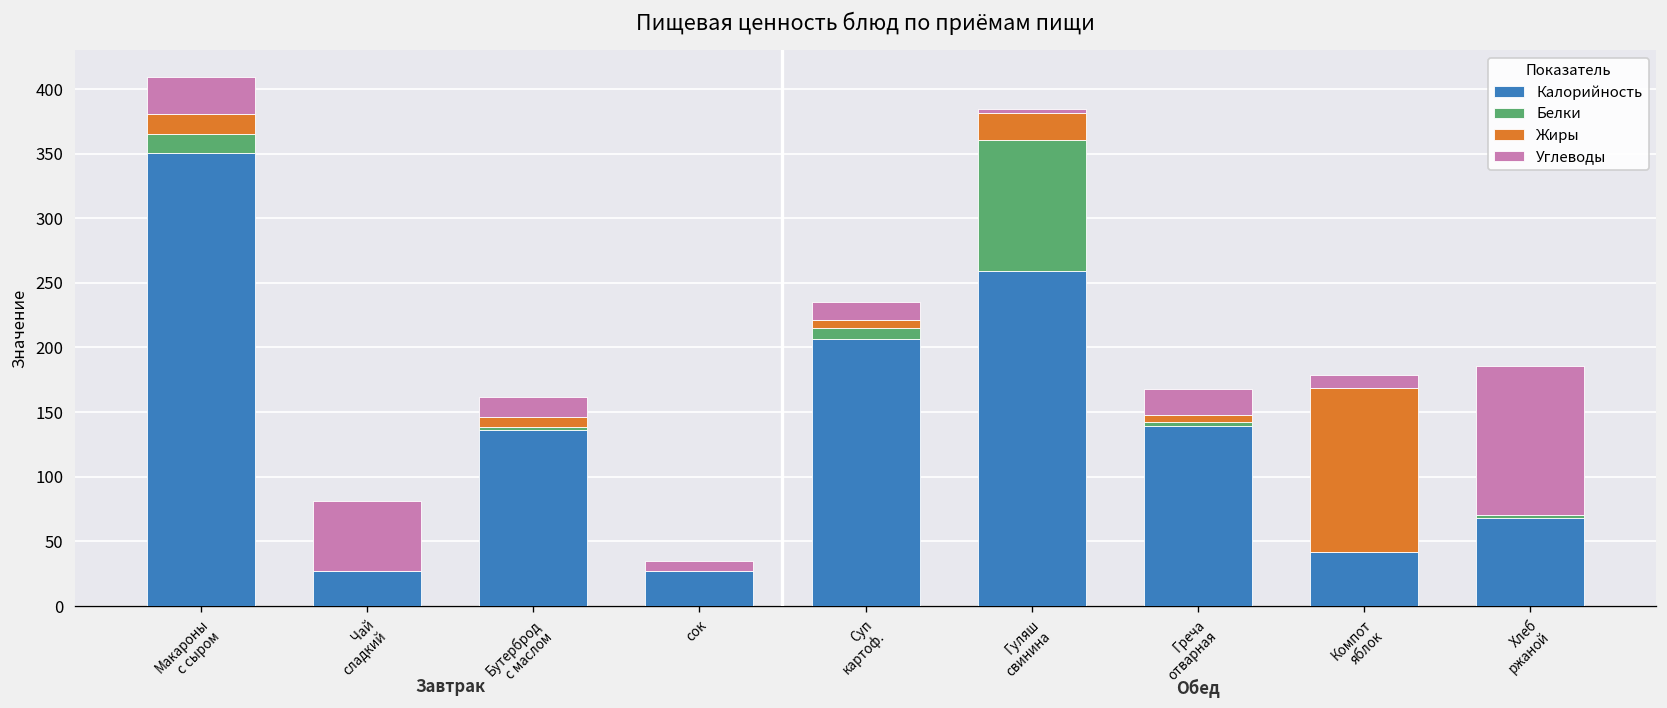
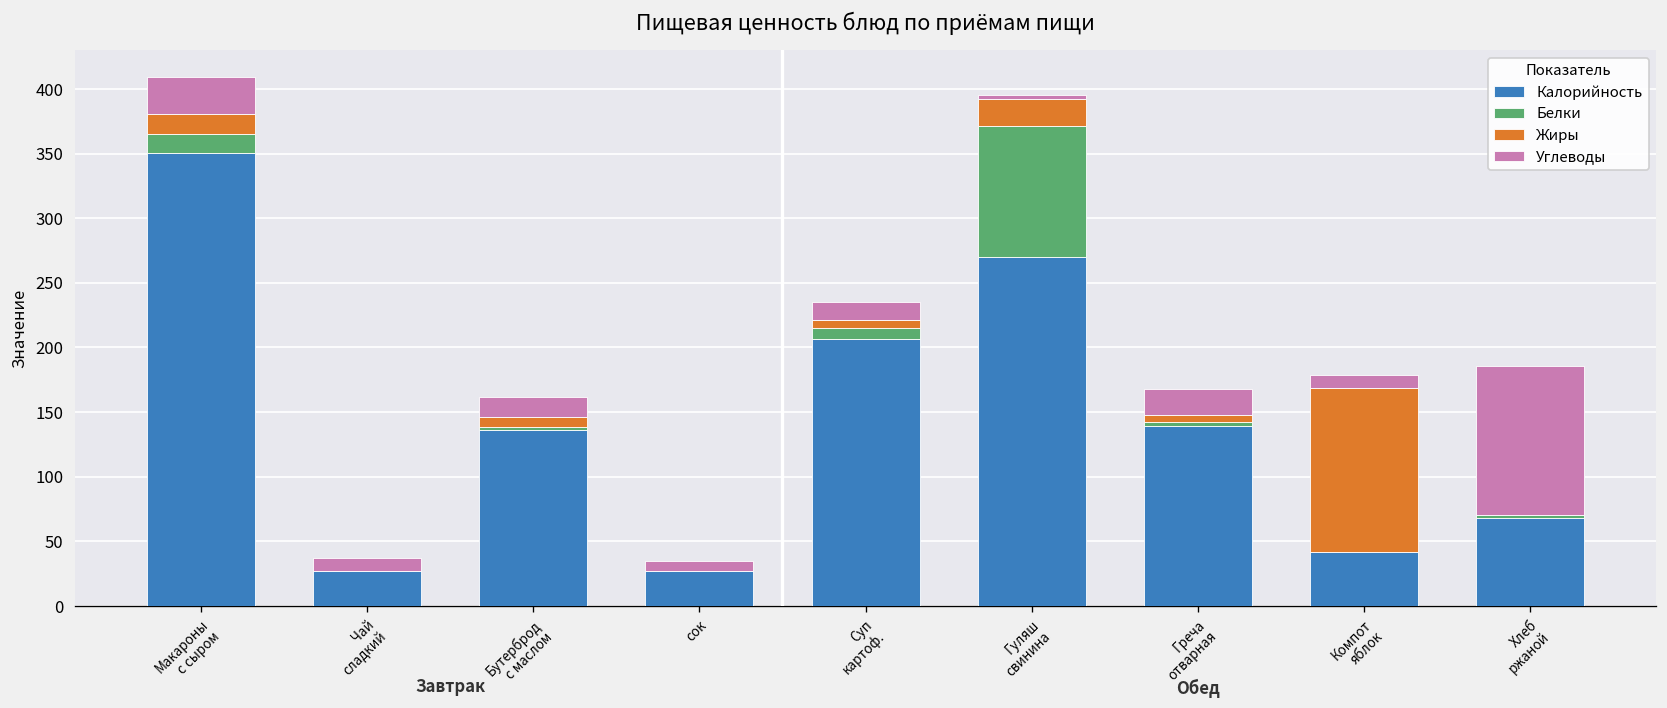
Углеводы, Чай сладкий: 54 -> 10
Калорийность, Гуляш свинина: 259 -> 270
